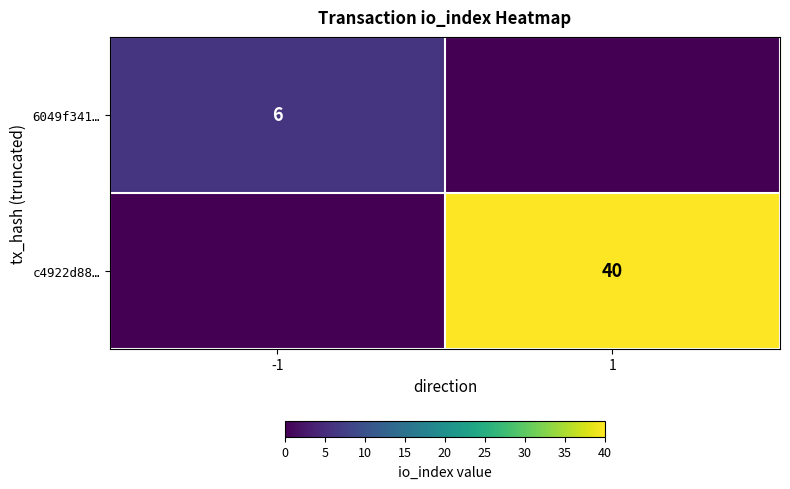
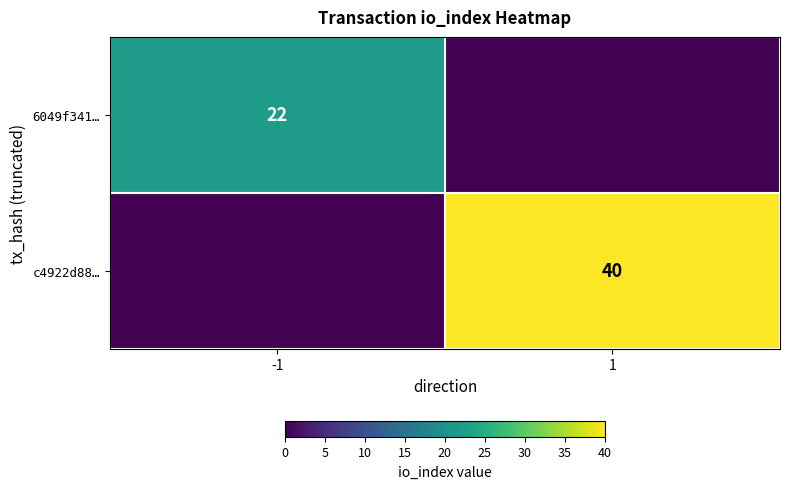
6049f341…, -1: 6 -> 22
